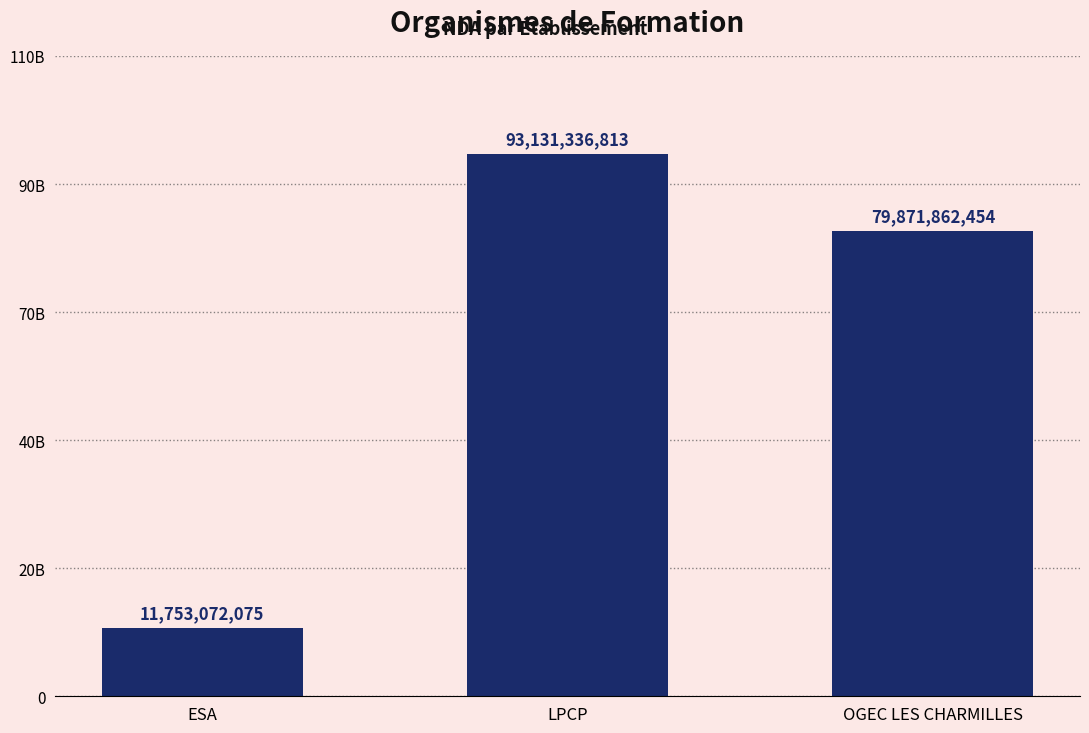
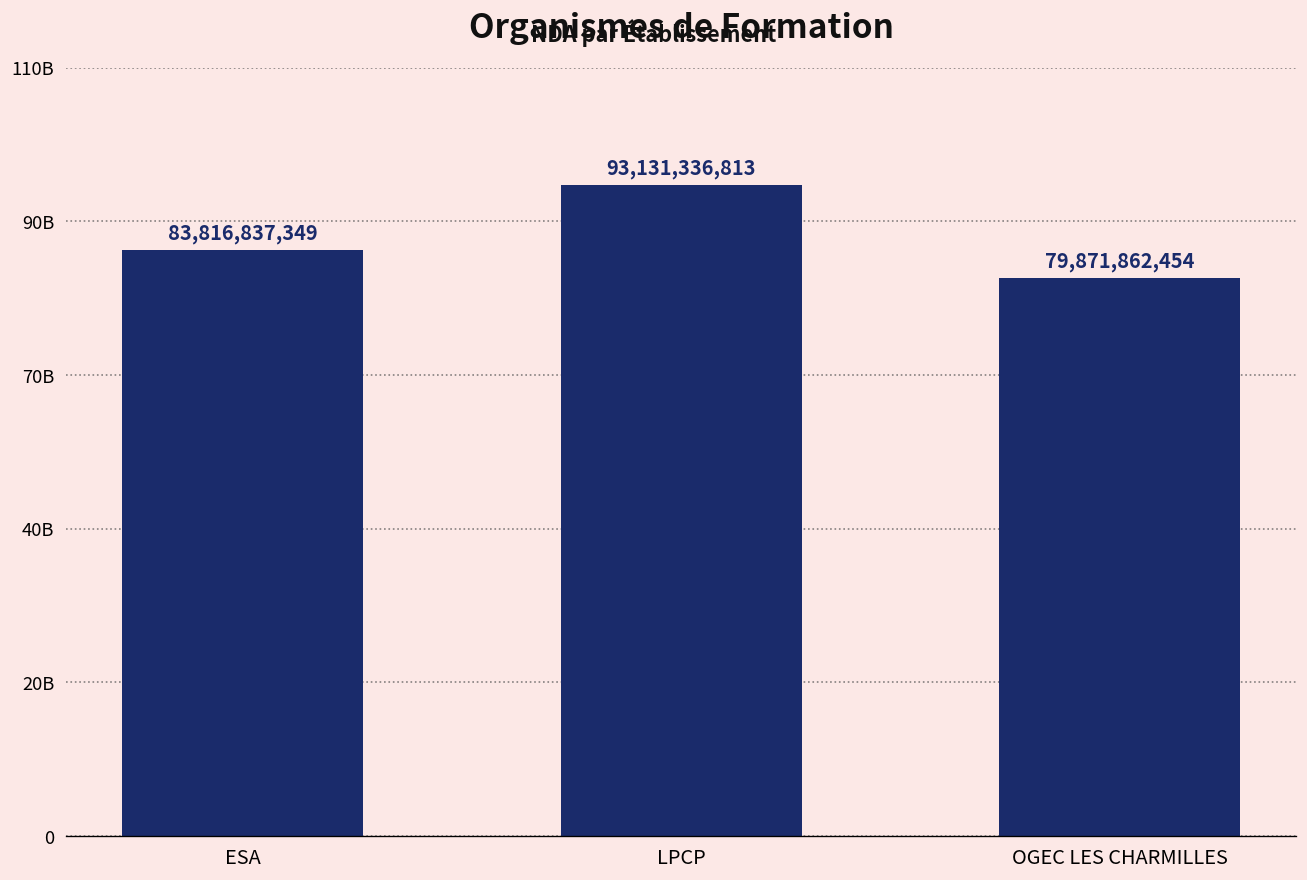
ESA: 11,753,072,075 -> 83,816,837,349
